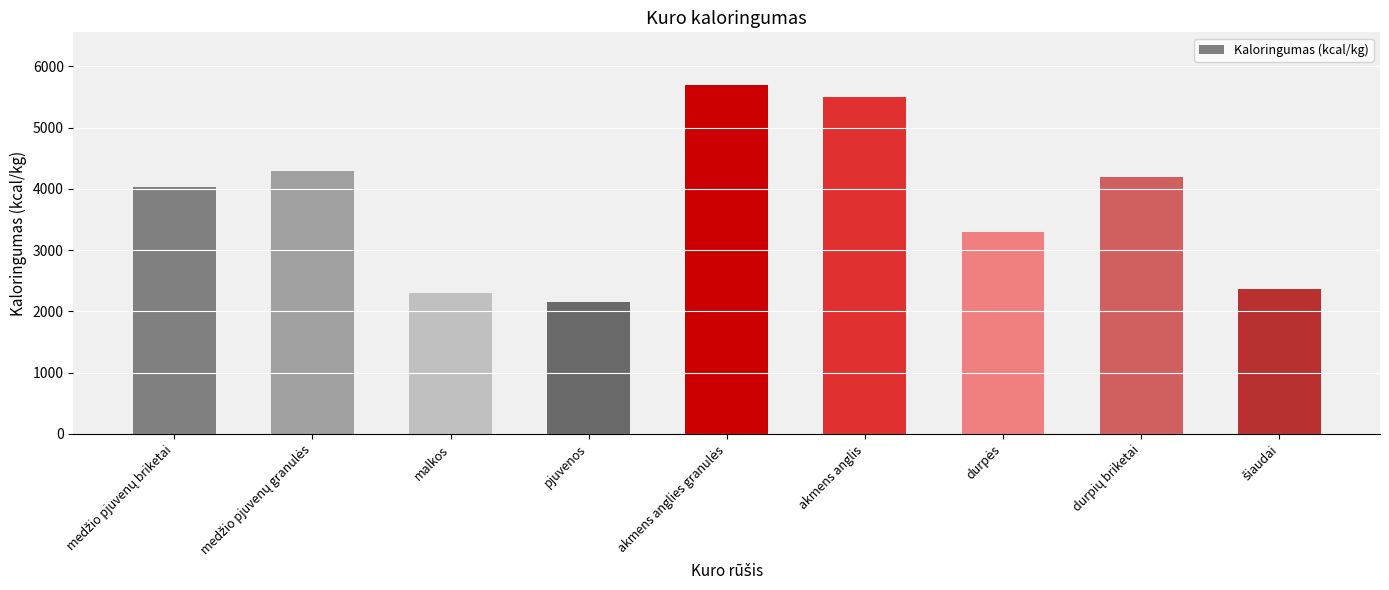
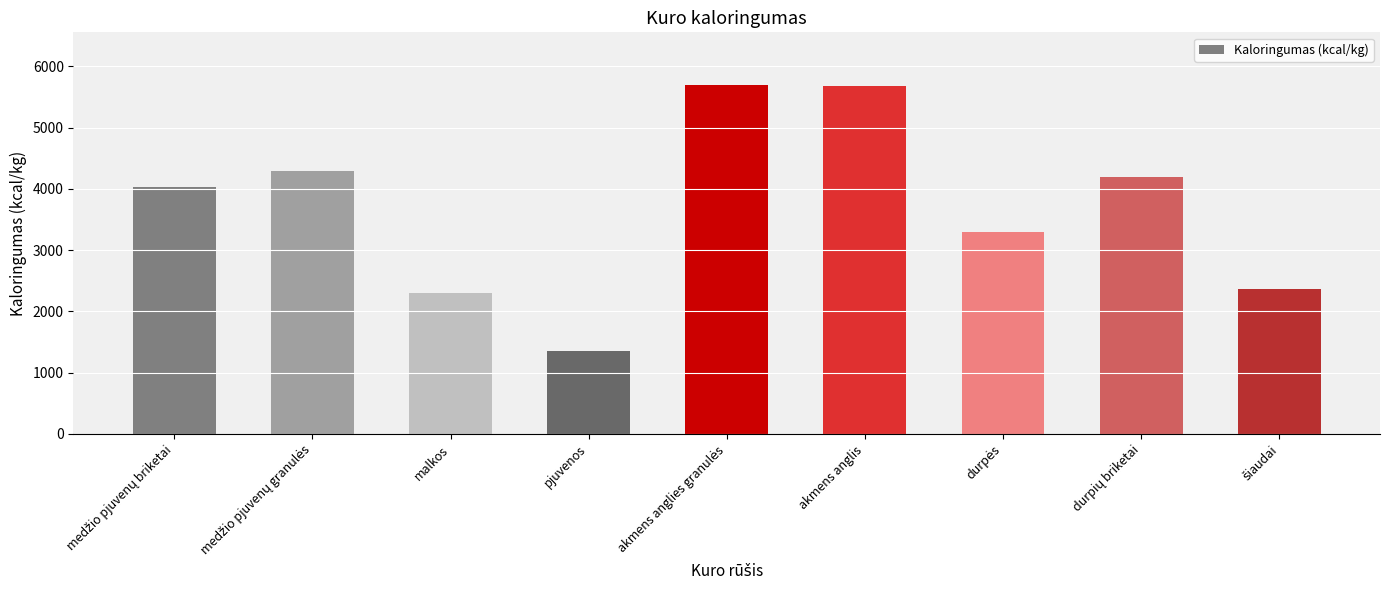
pjuvenos: 2200 -> 1400
akmens anglis: 5500 -> 5700
